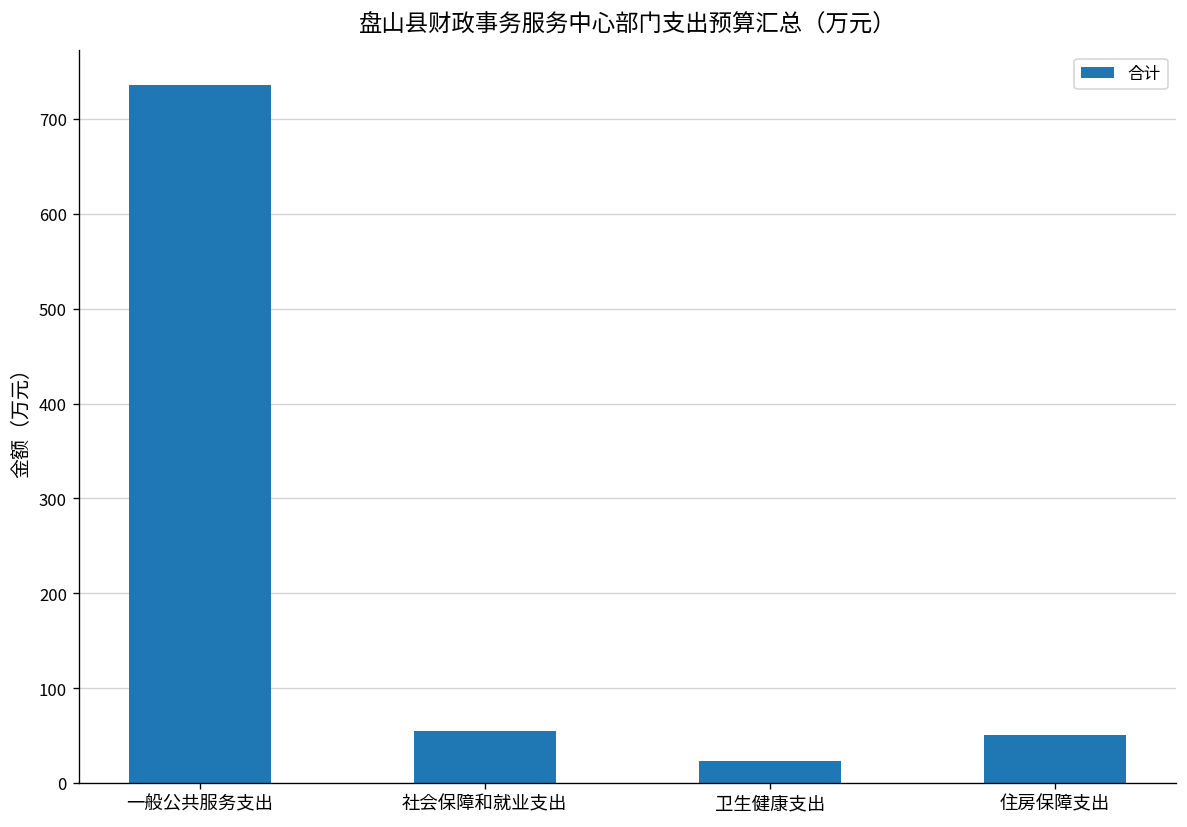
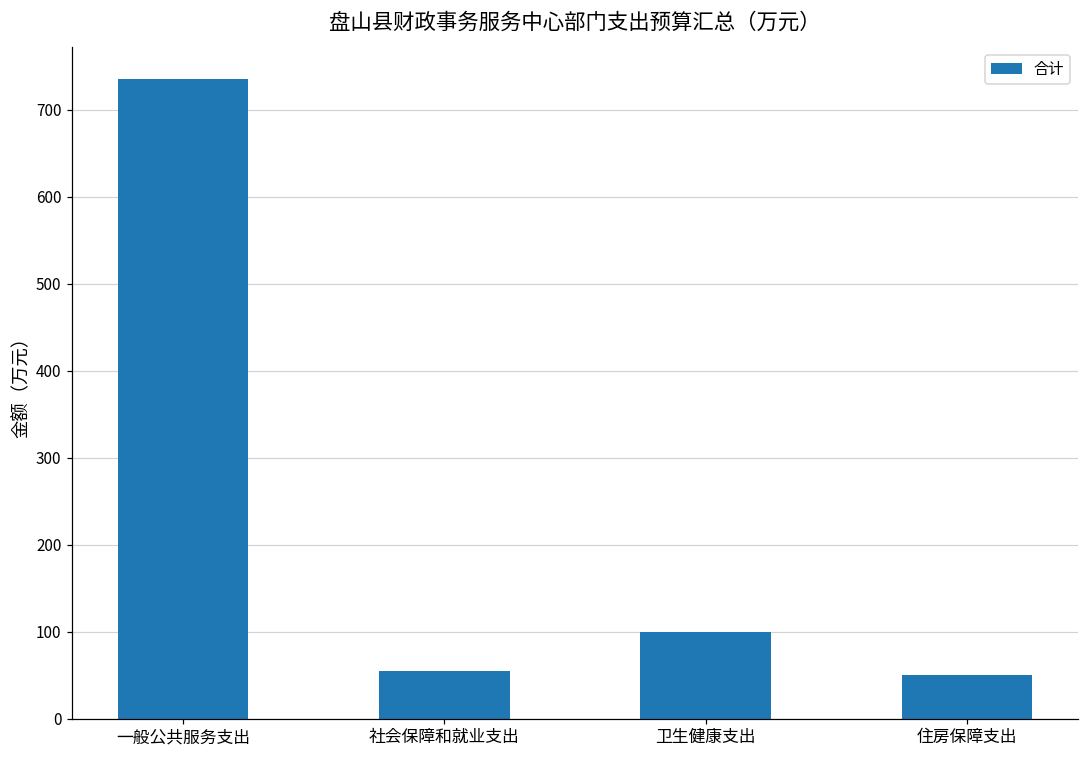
卫生健康支出: 20 -> 100
